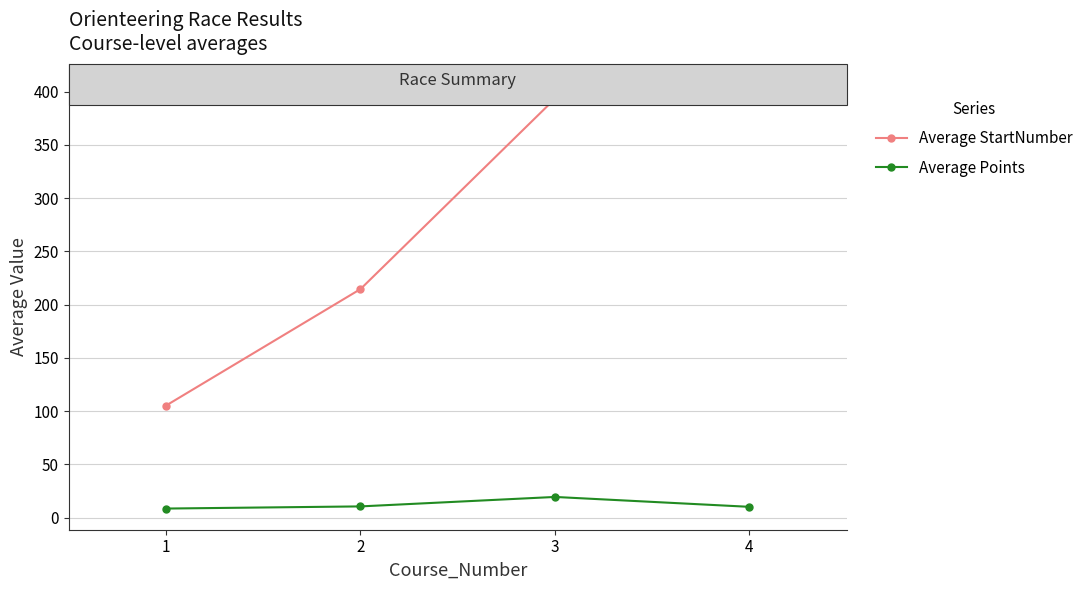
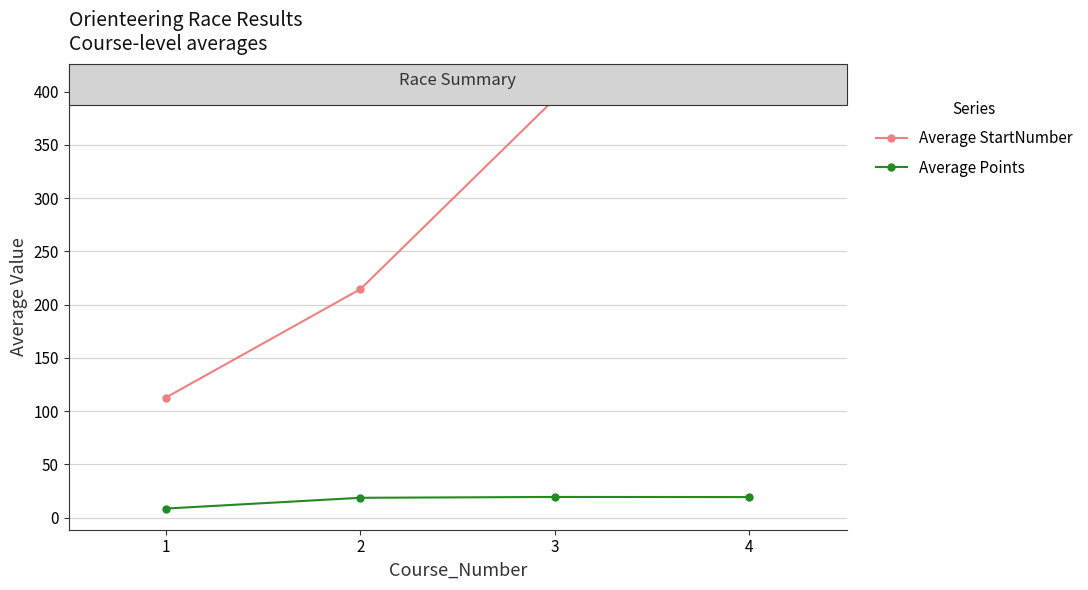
Average StartNumber, 1: 105 -> 113
Average Points, 2: 11 -> 19
Average Points, 4: 10 -> 19
